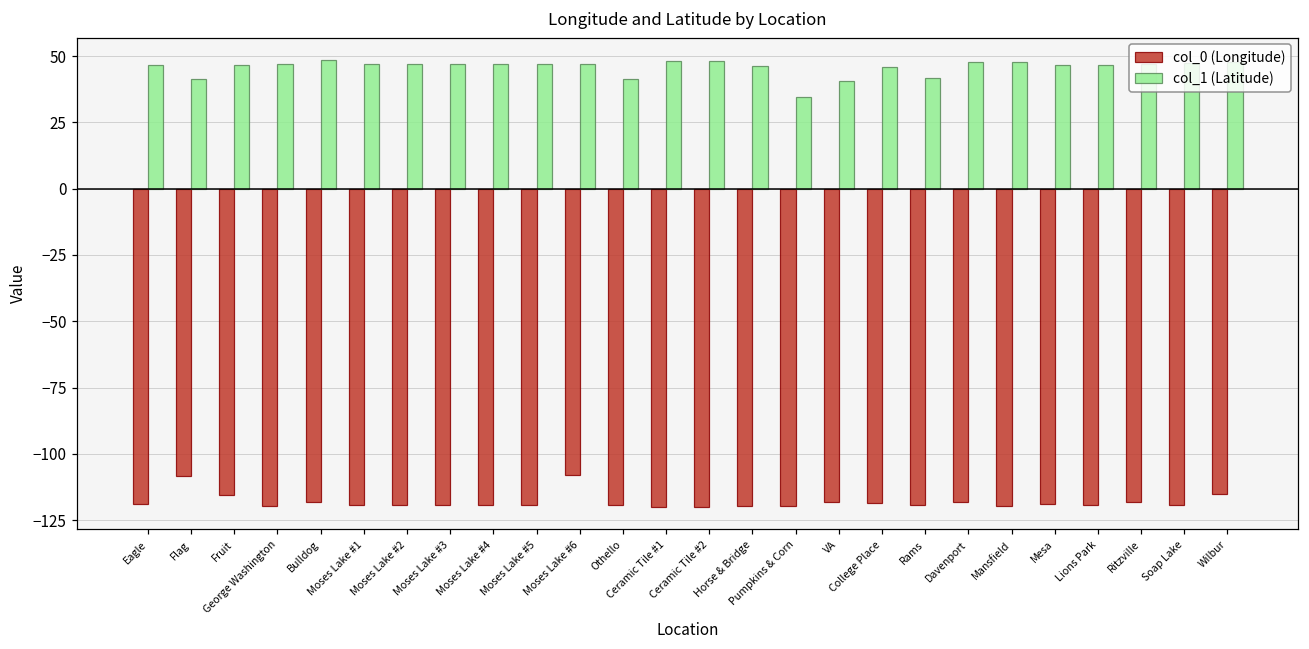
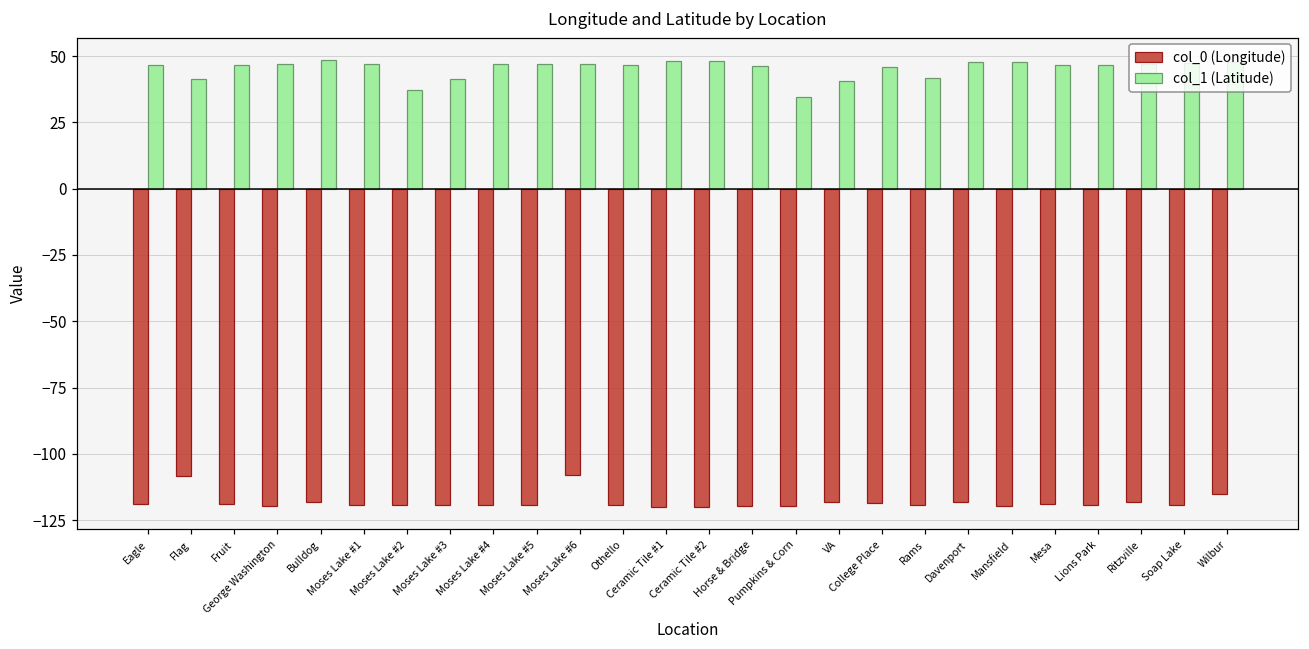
col_0 (Longitude), Fruit: -115 -> -119
col_1 (Latitude), Moses Lake #2: 47 -> 37
col_1 (Latitude), Moses Lake #3: 47 -> 41
col_1 (Latitude), Othello: 41 -> 47
